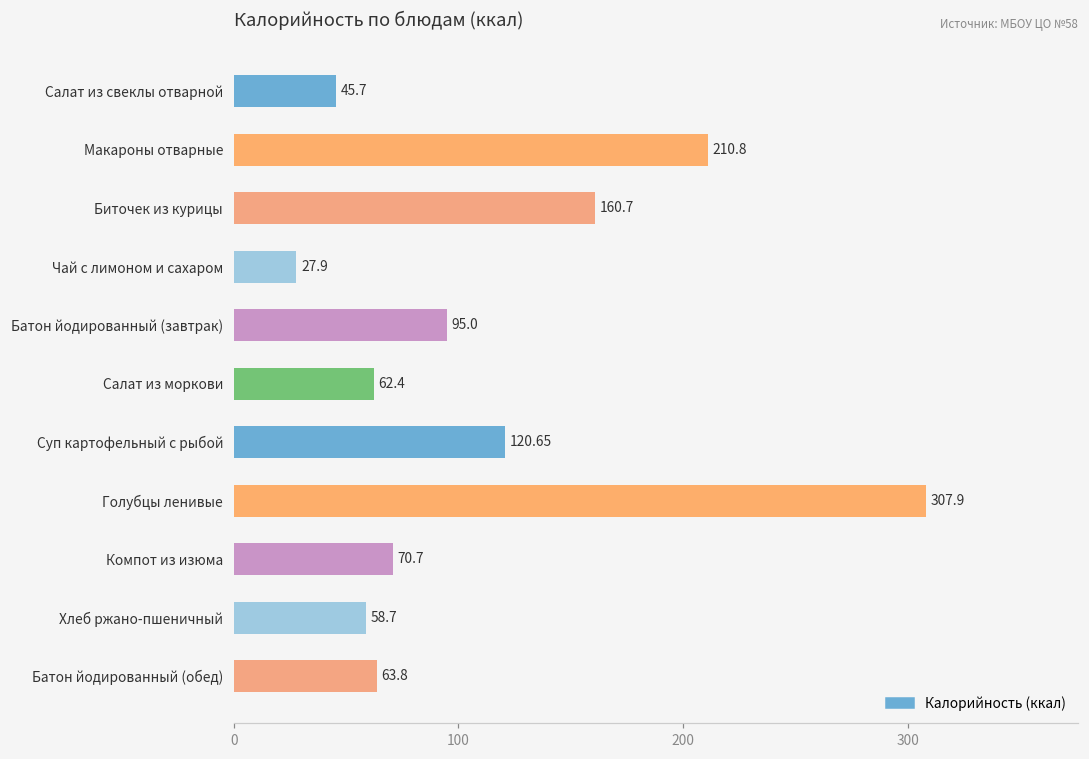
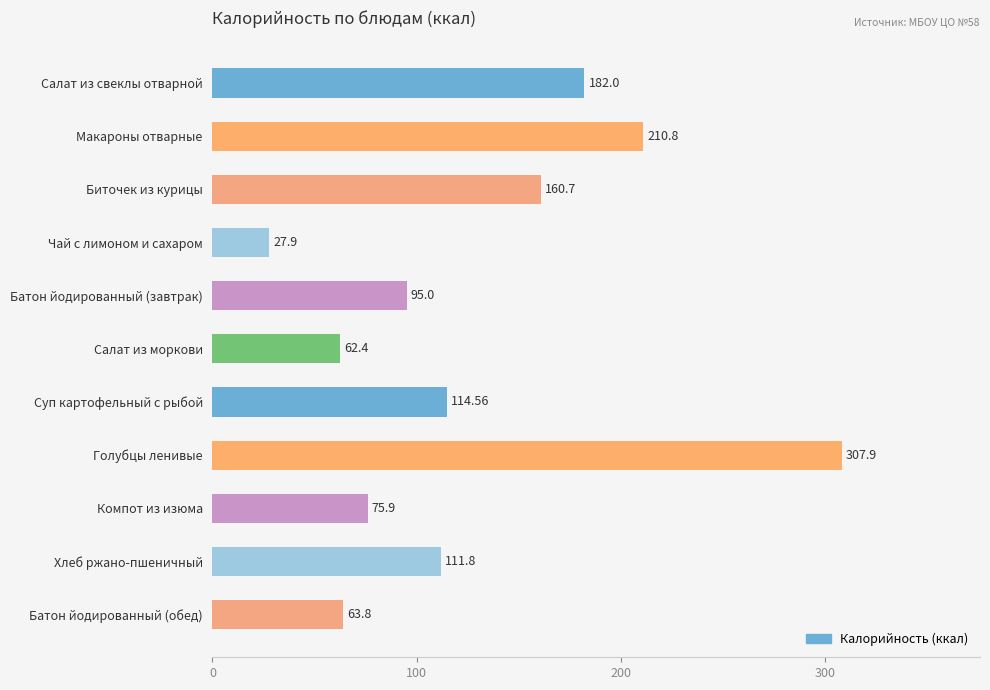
Салат из свеклы отварной: 45.7 -> 182.0
Суп картофельный с рыбой: 120.65 -> 114.56
Компот из изюма: 70.7 -> 75.9
Хлеб ржано-пшеничный: 58.7 -> 111.8
